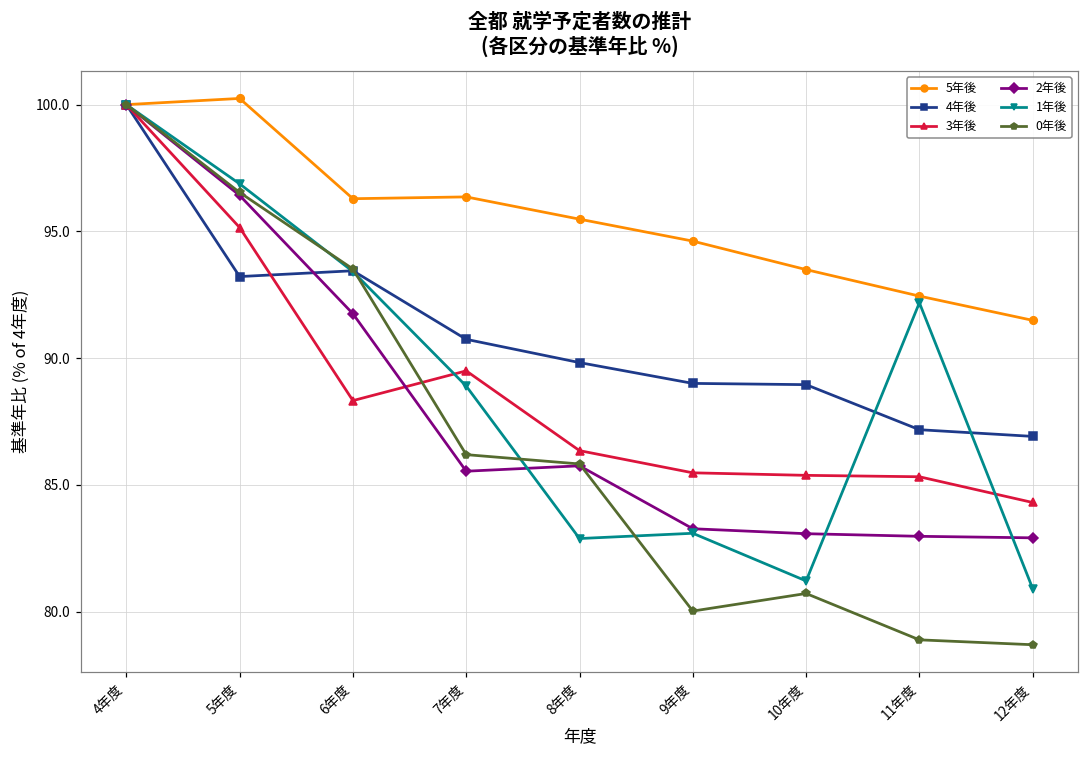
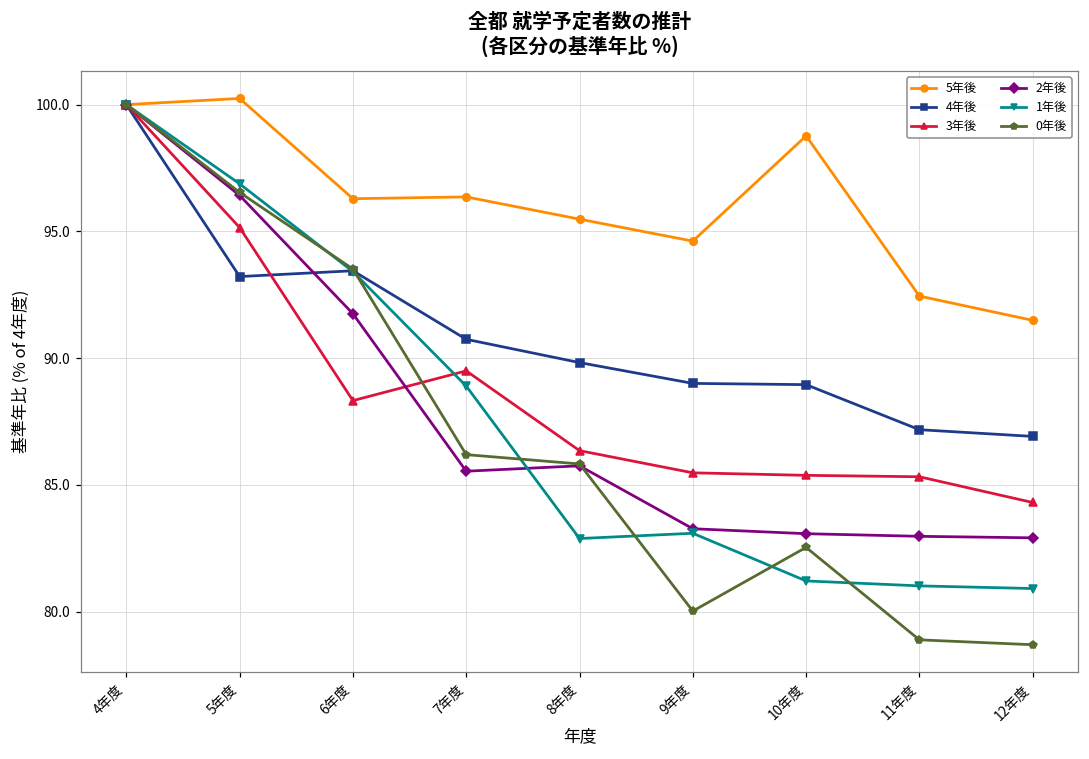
5年後, 10年度: 93.5 -> 98.8
0年後, 10年度: 80.7 -> 82.5
1年後, 11年度: 92.2 -> 81.0
